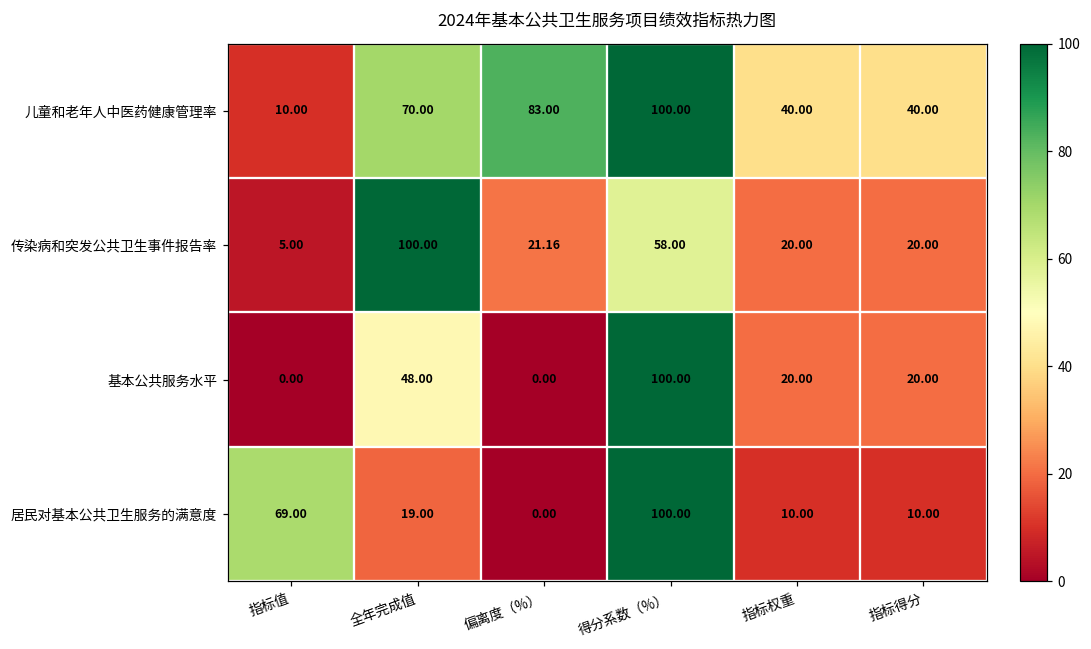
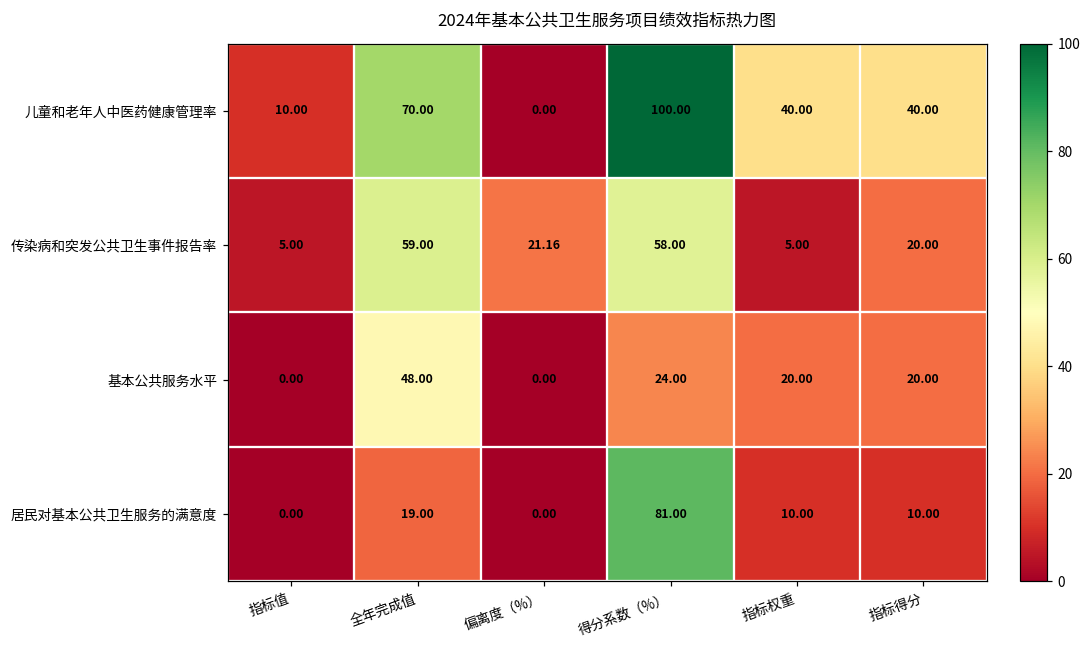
儿童和老年人中医药健康管理率, 偏离度（%）: 83.00 -> 0.00
传染病和突发公共卫生事件报告率, 全年完成值: 100.00 -> 59.00
传染病和突发公共卫生事件报告率, 指标权重: 20.00 -> 5.00
基本公共服务水平, 得分系数（%）: 100.00 -> 24.00
居民对基本公共卫生服务的满意度, 指标值: 69.00 -> 0.00
居民对基本公共卫生服务的满意度, 得分系数（%）: 100.00 -> 81.00
